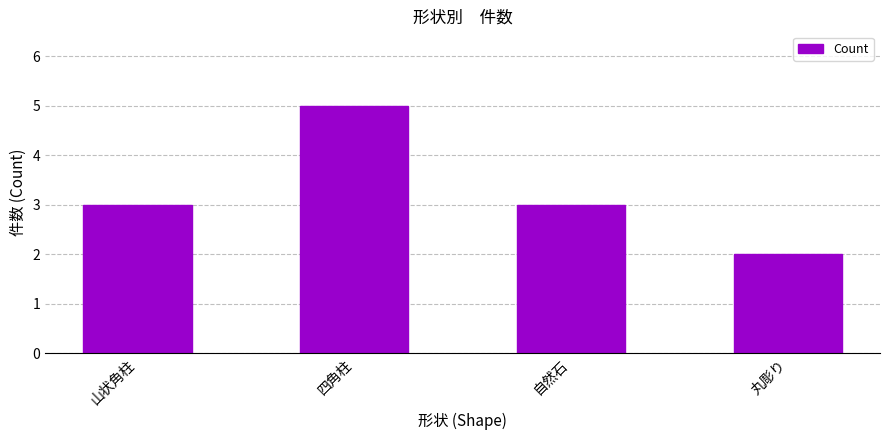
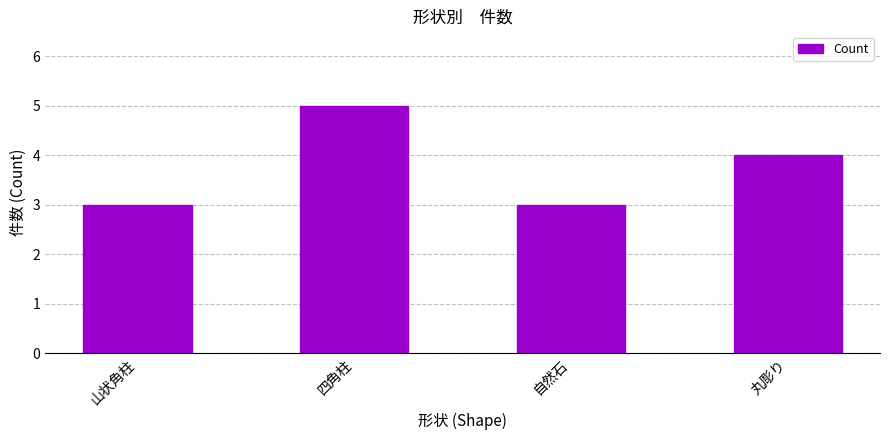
丸彫り: 2 -> 4
